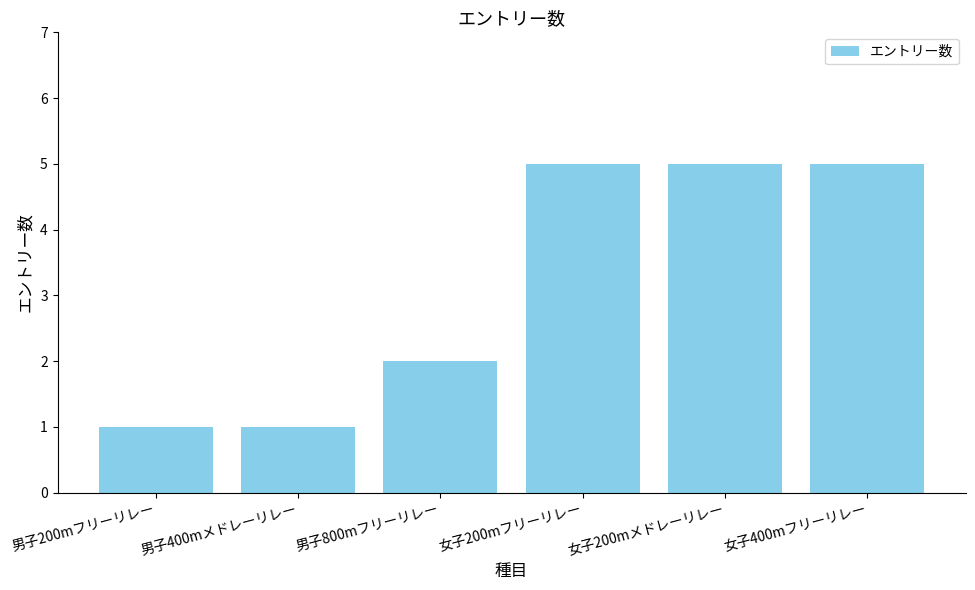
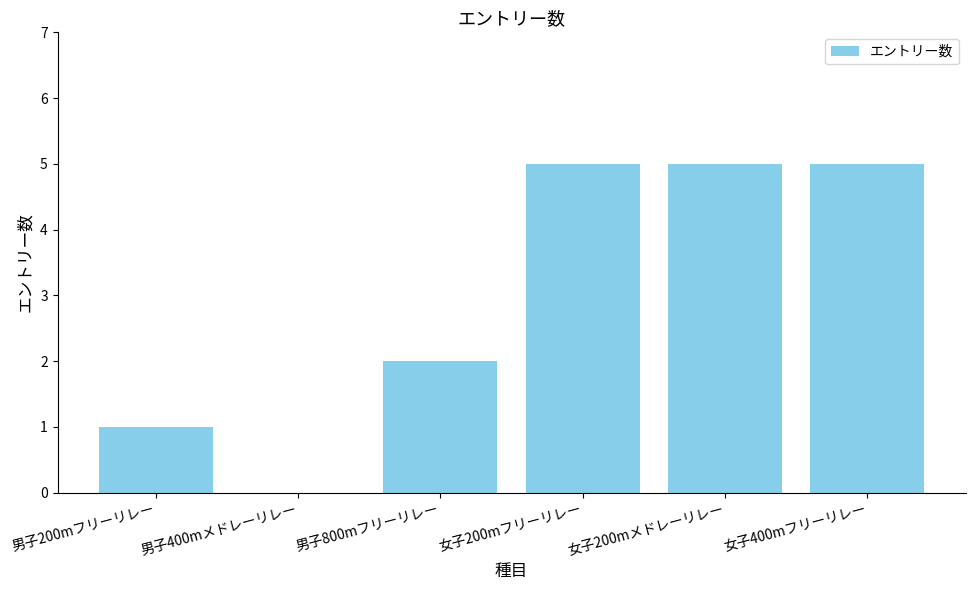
男子400mメドレーリレー: 1 -> 0
